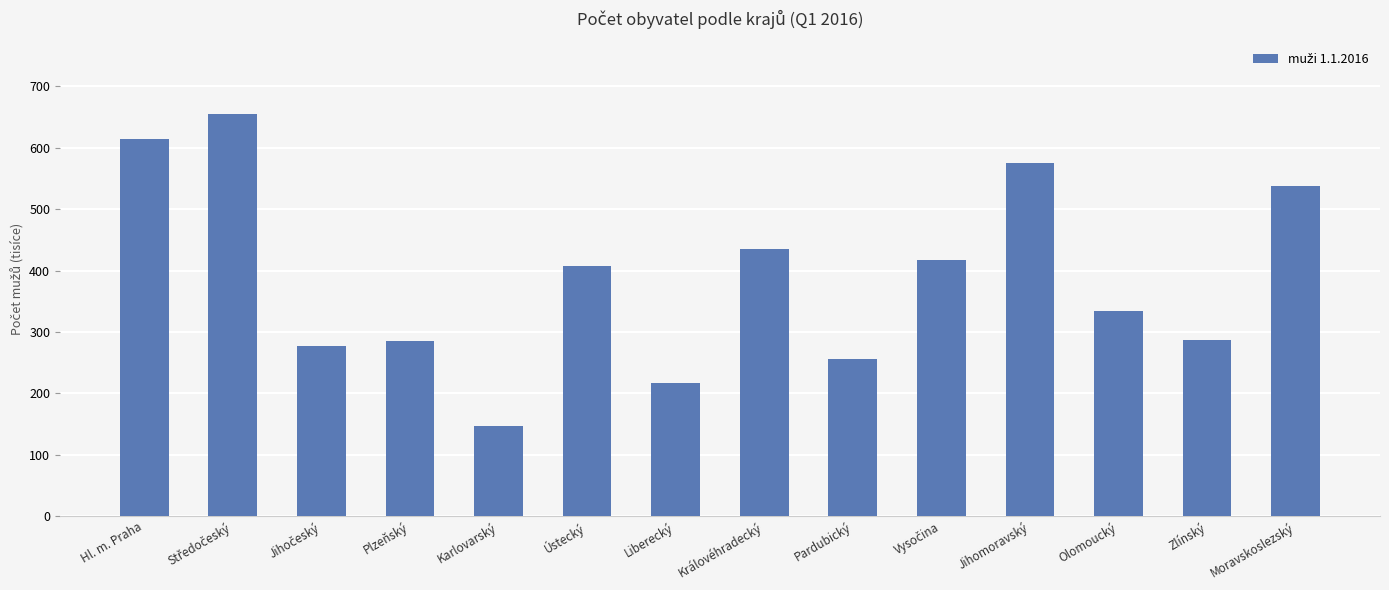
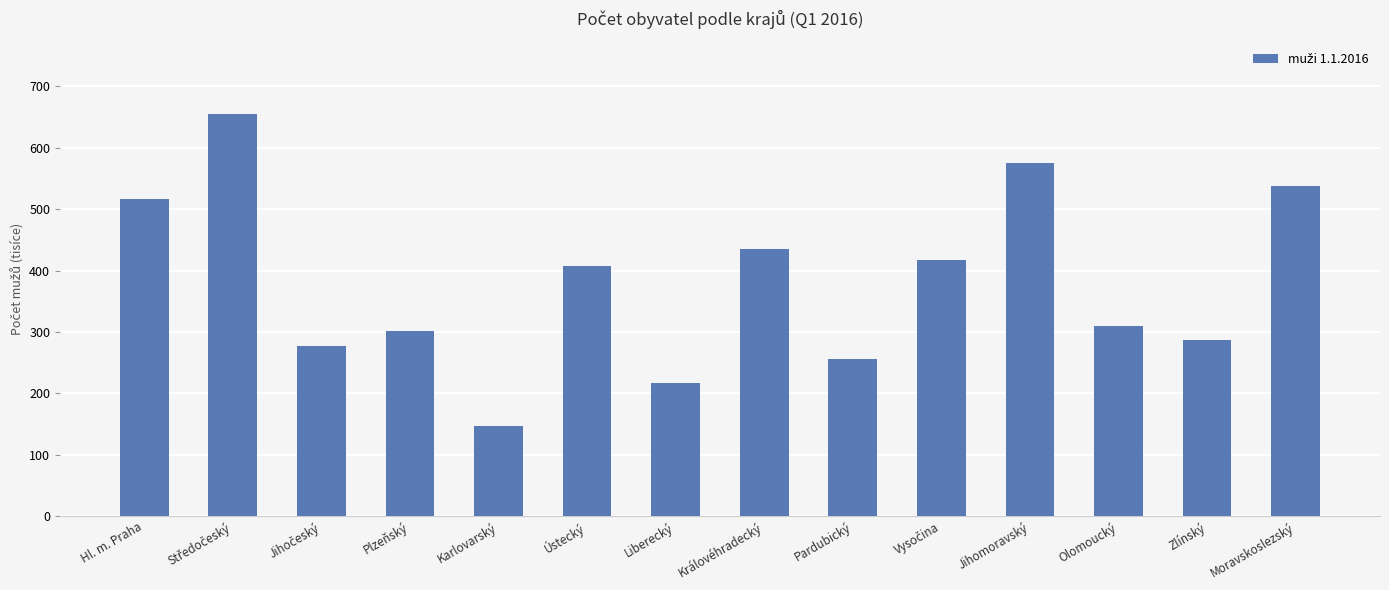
Hl. m. Praha: 610 -> 520
Plzeňský: 290 -> 300
Olomoucký: 330 -> 310
